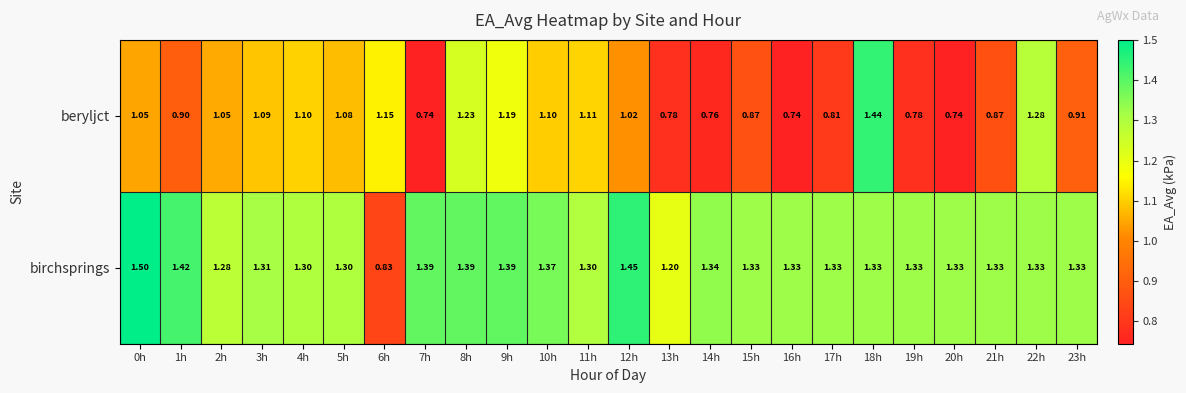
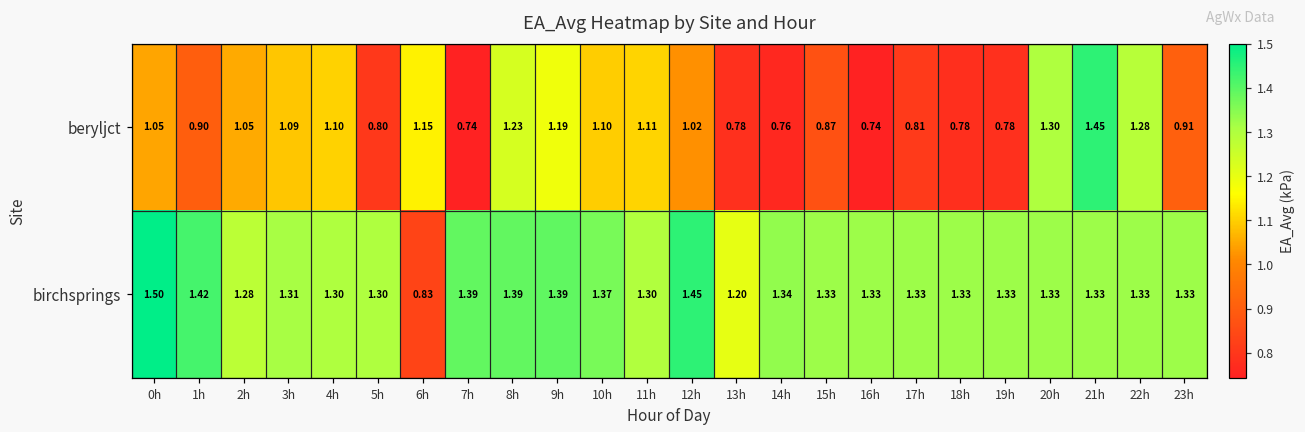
beryljct, 5h: 1.08 -> 0.80
beryljct, 18h: 1.44 -> 0.78
beryljct, 20h: 0.74 -> 1.30
beryljct, 21h: 0.87 -> 1.45
